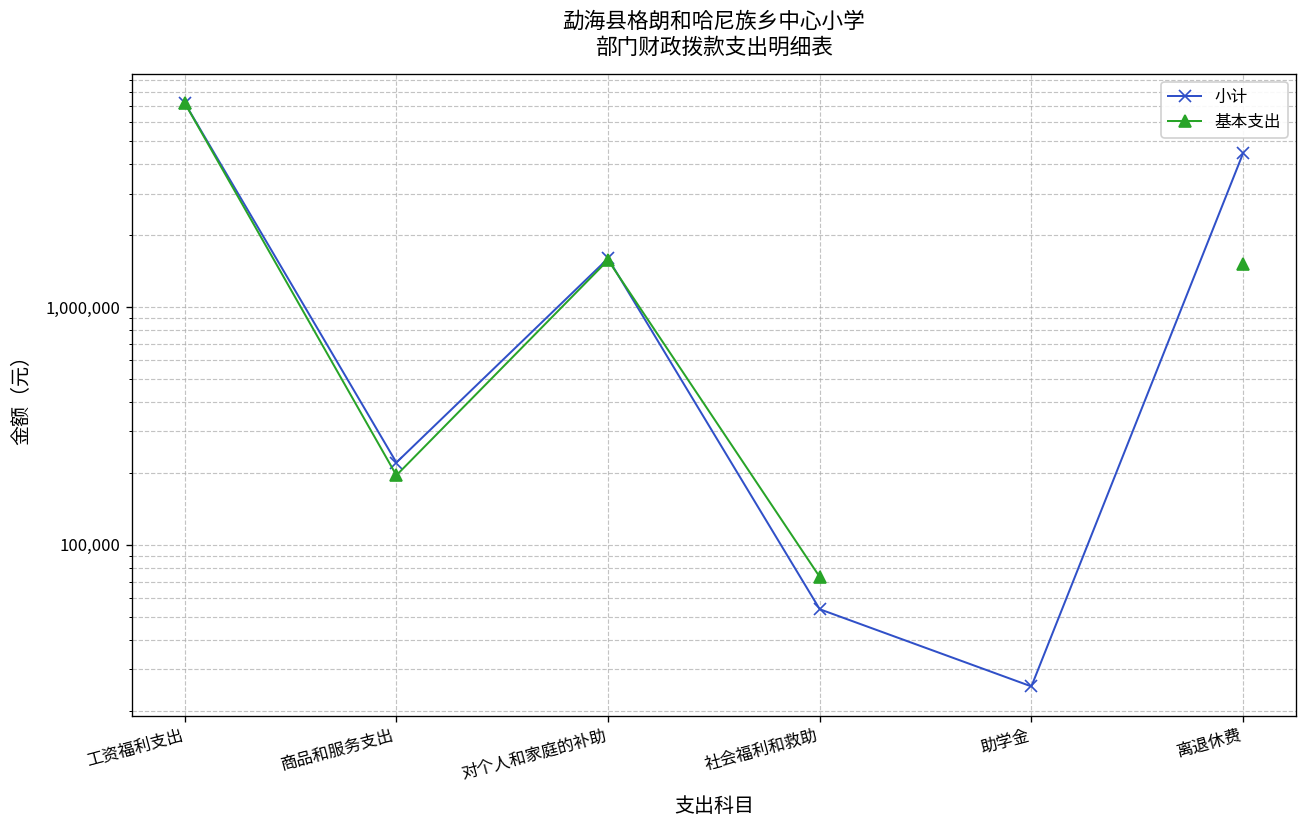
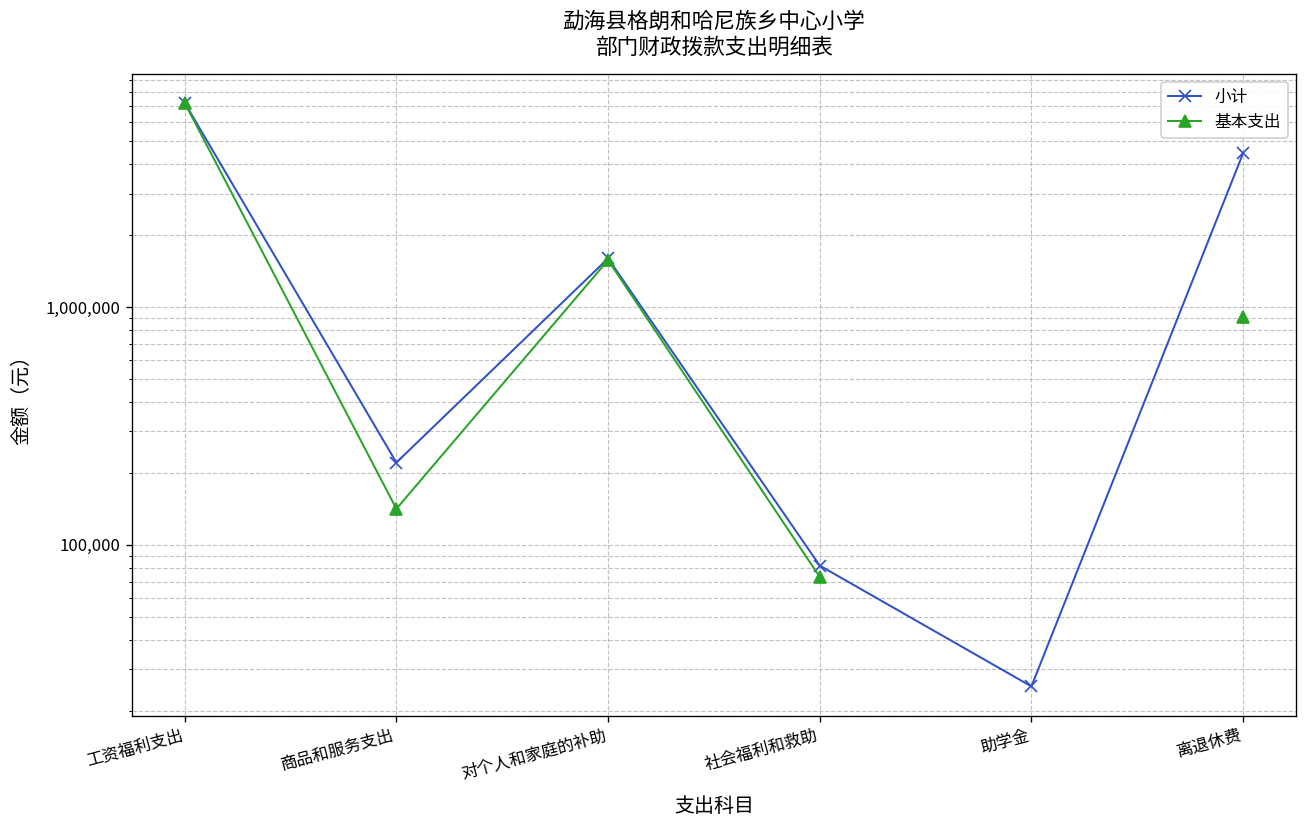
基本支出, 商品和服务支出: 200,000 -> 140,000
小计, 社会福利和救助: 54,000 -> 82,000
基本支出, 离退休费: 1,500,000 -> 900,000
